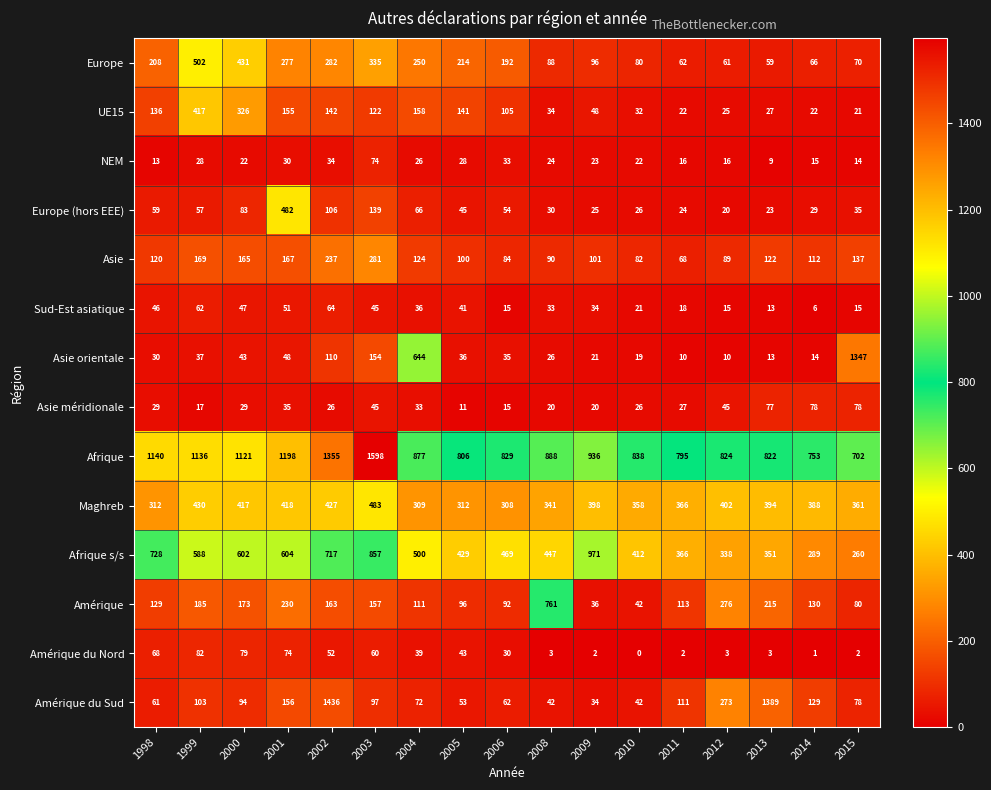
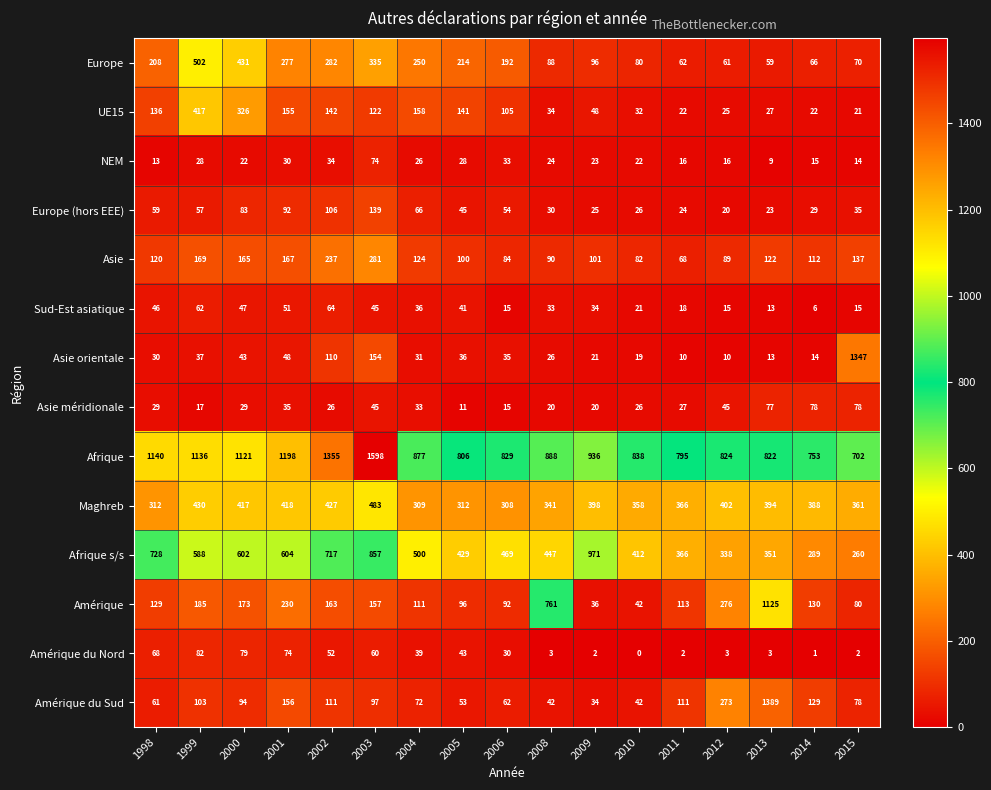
Europe (hors EEE), 2001: 482 -> 92
Asie orientale, 2004: 644 -> 31
Amérique, 2013: 215 -> 1125
Amérique du Sud, 2002: 1436 -> 111
